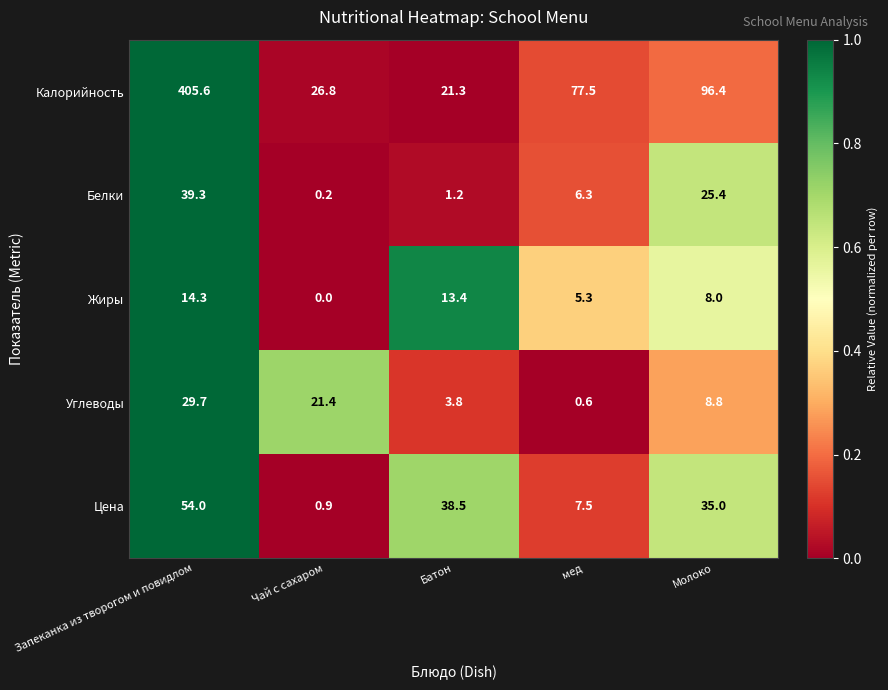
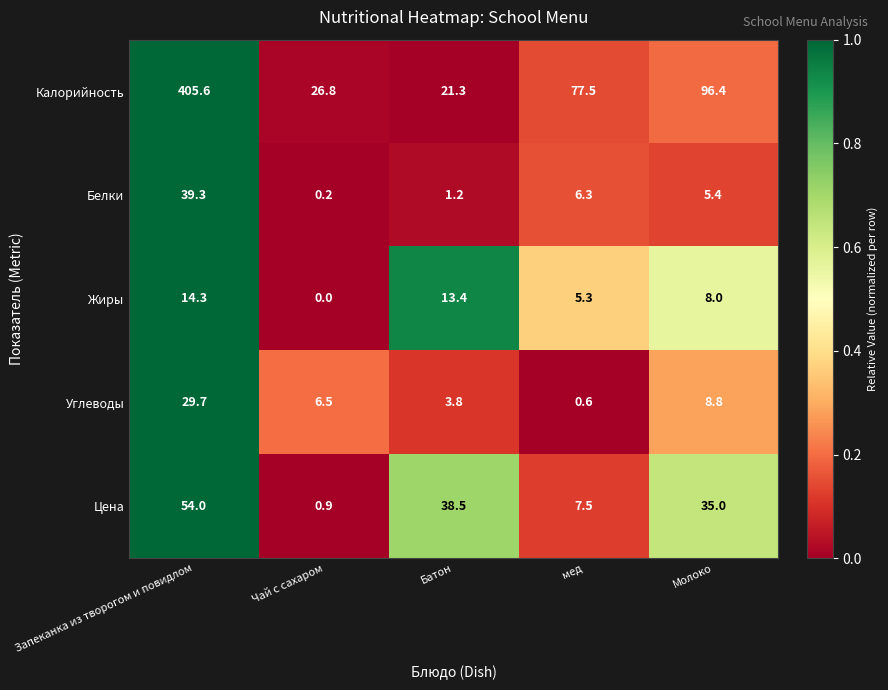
Белки, Молоко: 25.4 -> 5.4
Углеводы, Чай с сахаром: 21.4 -> 6.5
